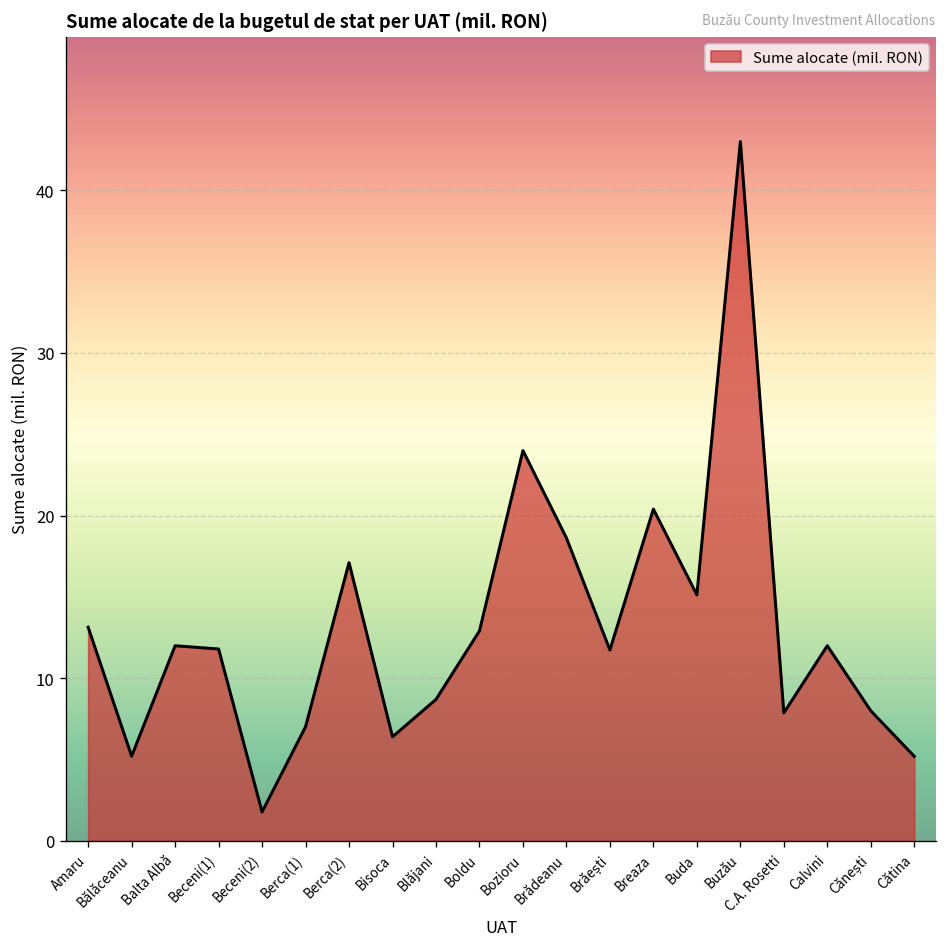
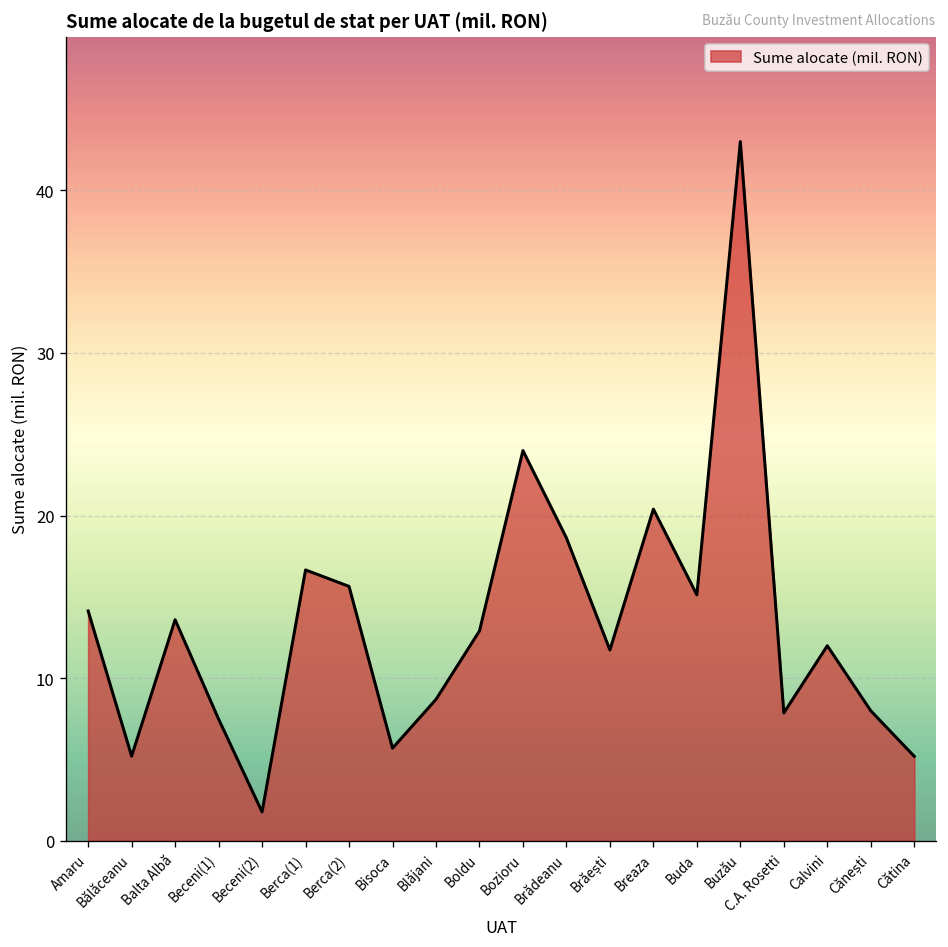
Amaru: 13.1 -> 14.1
Balta Albă: 12.0 -> 13.6
Beceni(1): 11.8 -> 7.5
Berca(1): 7.0 -> 16.7
Berca(2): 17.1 -> 15.7
Bisoca: 6.4 -> 5.7
